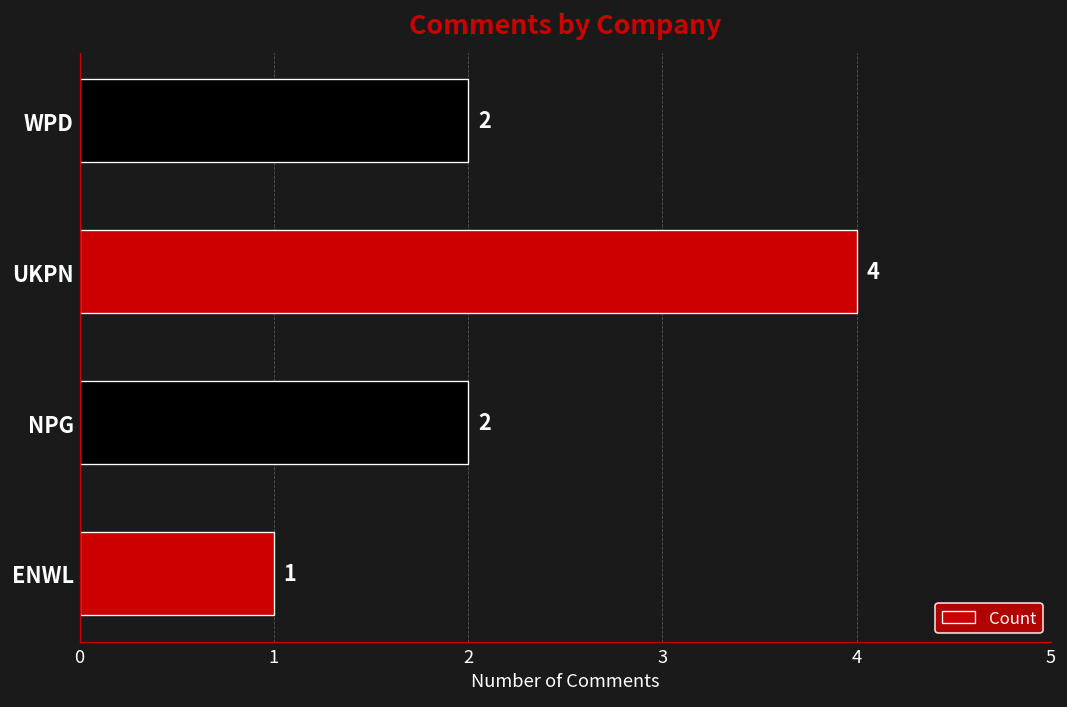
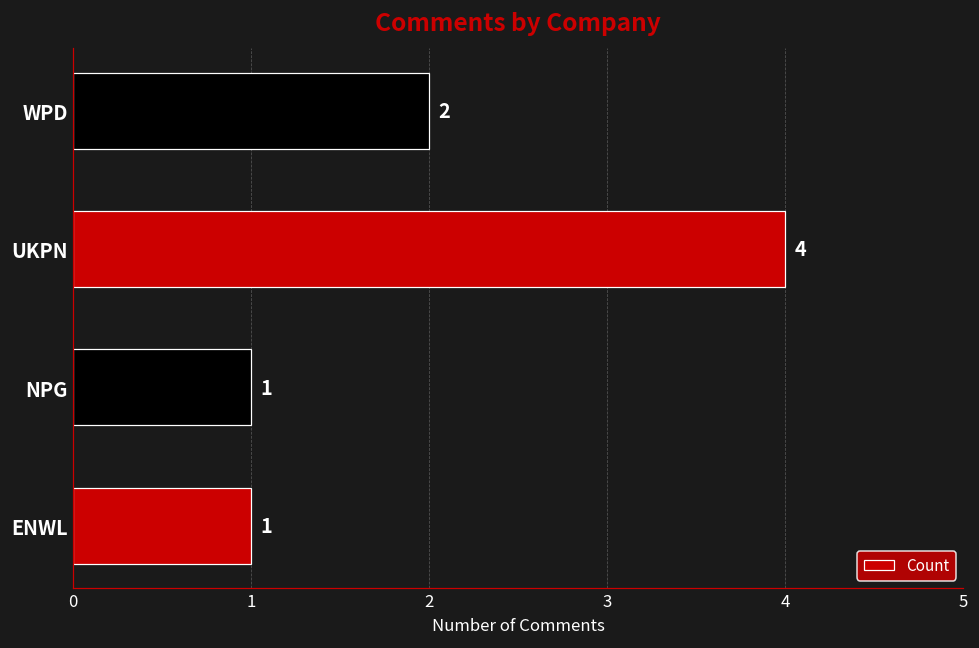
NPG: 2 -> 1
